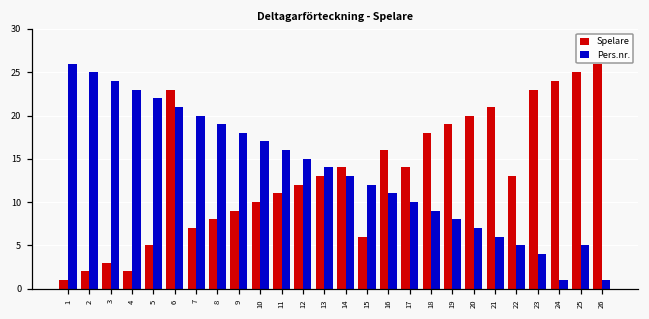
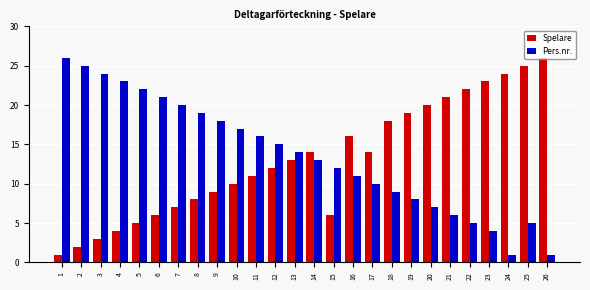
Spelare, 4: 2 -> 4
Spelare, 6: 23 -> 6
Spelare, 22: 13 -> 22
